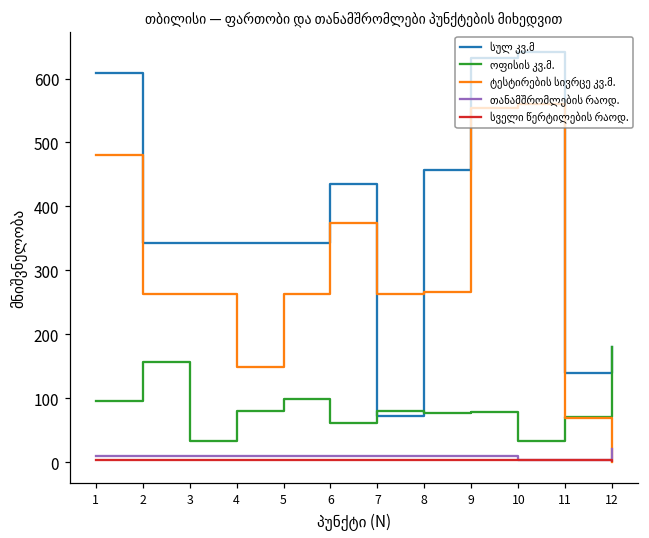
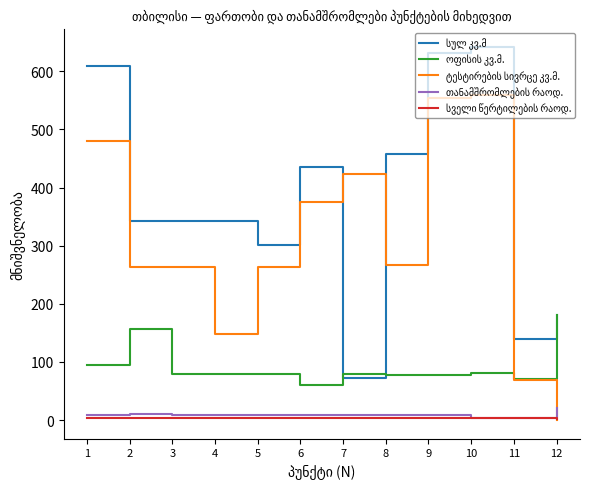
ოფისის კვ.მ., 3: 30 -> 80
სულ კვ.მ, 5: 340 -> 300
ოფისის კვ.მ., 5: 100 -> 80
ტესტირების სივრცე კვ.მ., 7: 260 -> 420
ოფისის კვ.მ., 10: 30 -> 80
